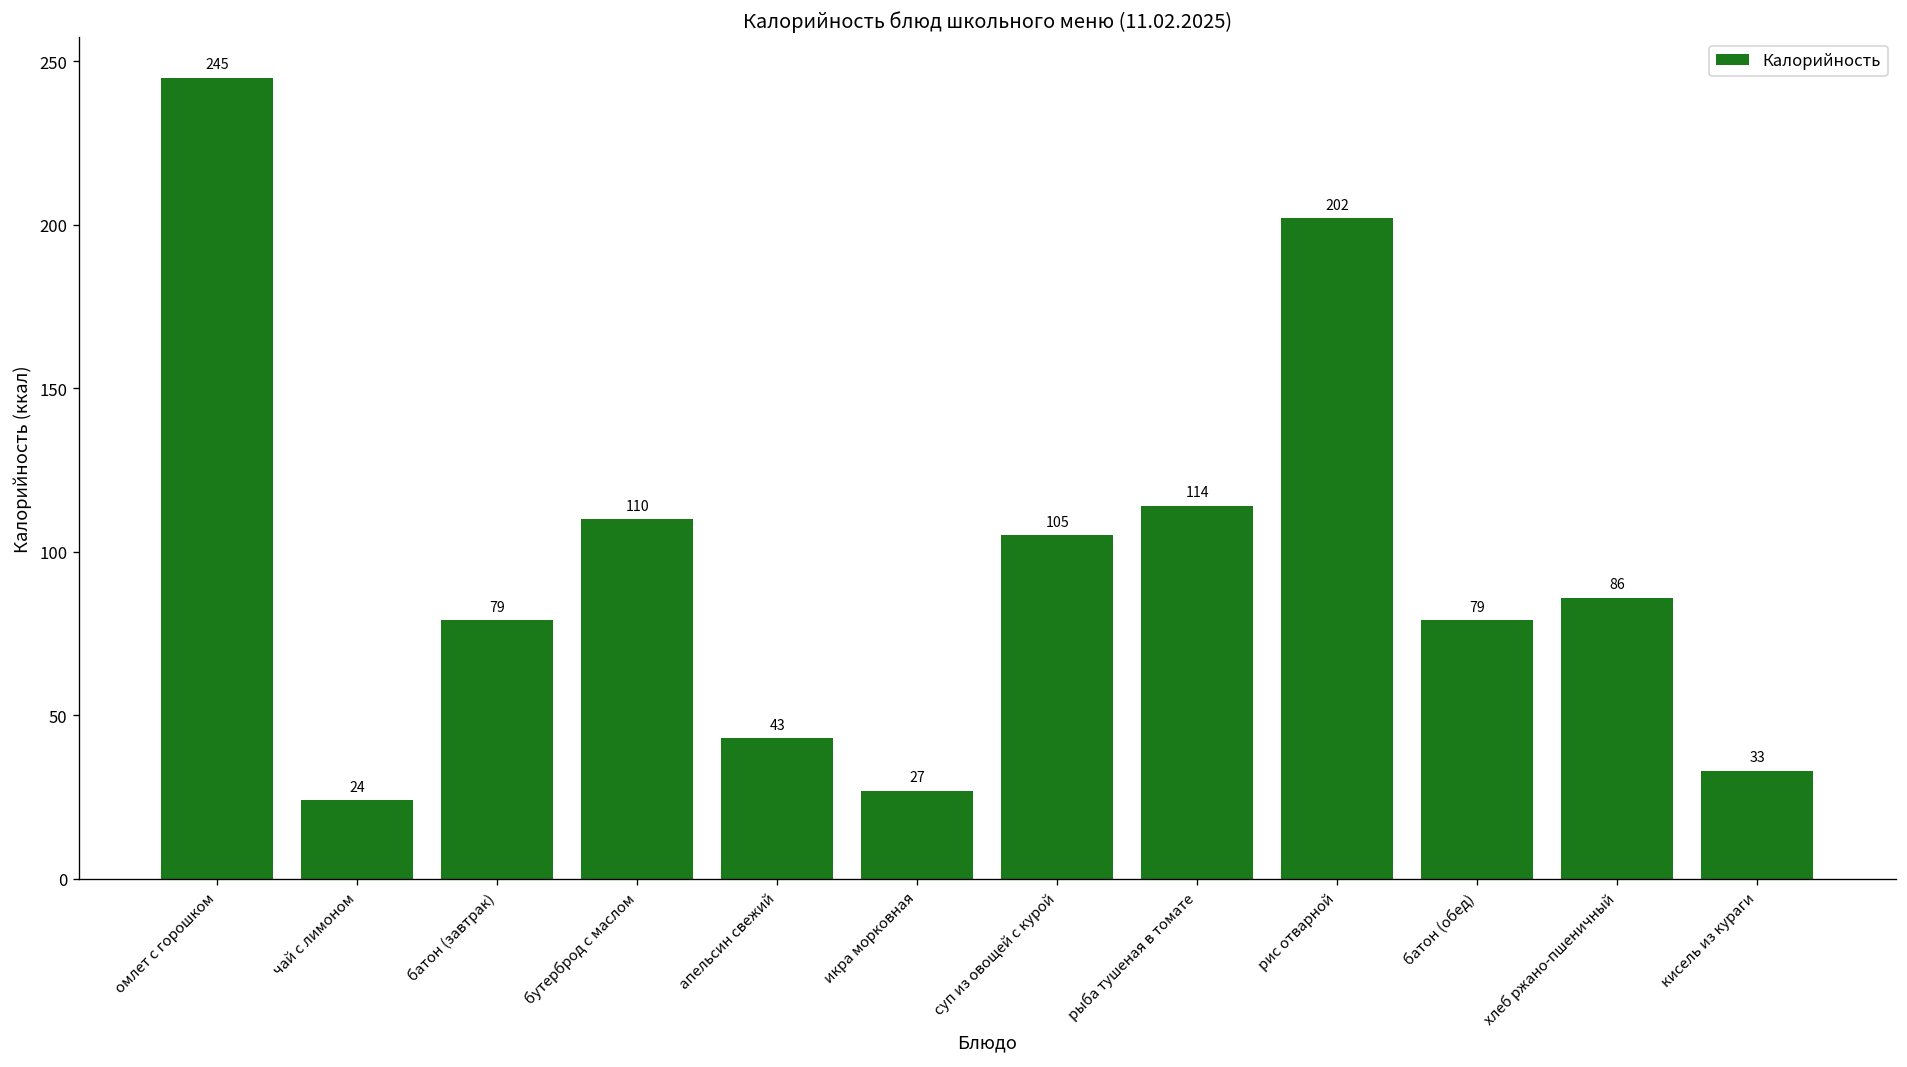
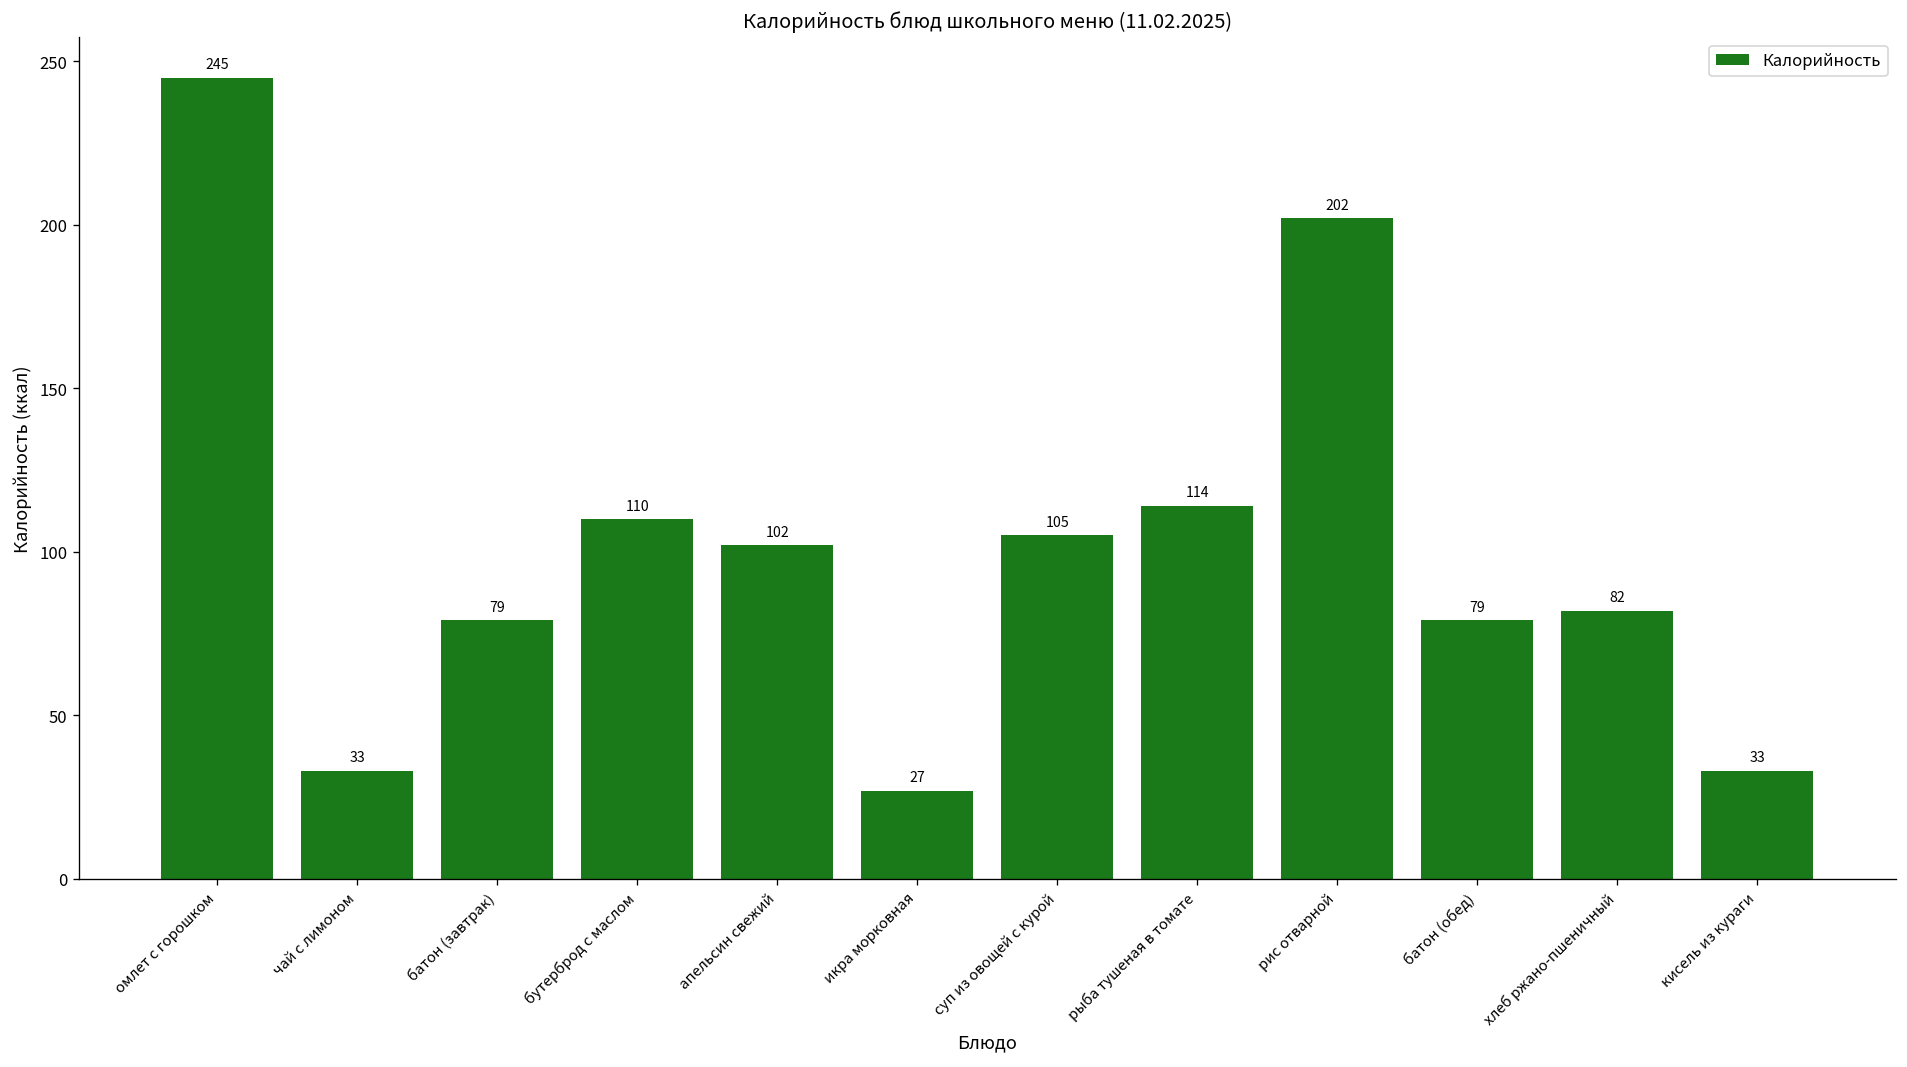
чай с лимоном: 24 -> 33
апельсин свежий: 43 -> 102
хлеб ржано-пшеничный: 86 -> 82
